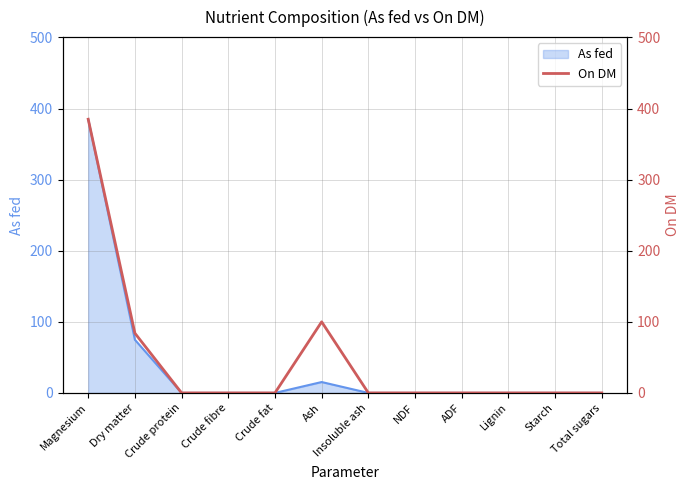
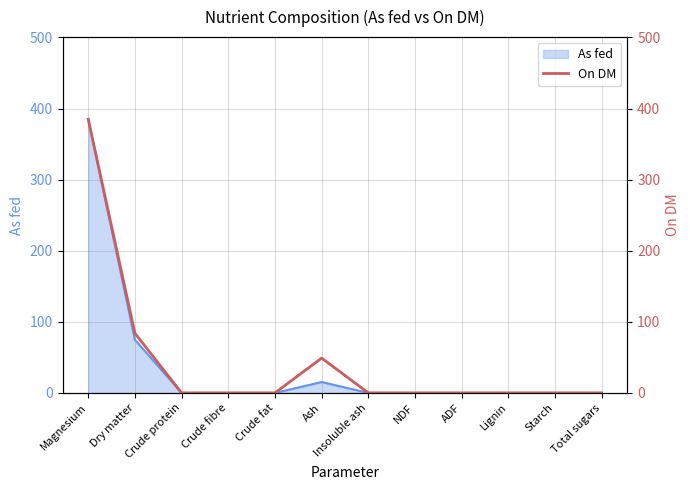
On DM, Ash: 100 -> 50
